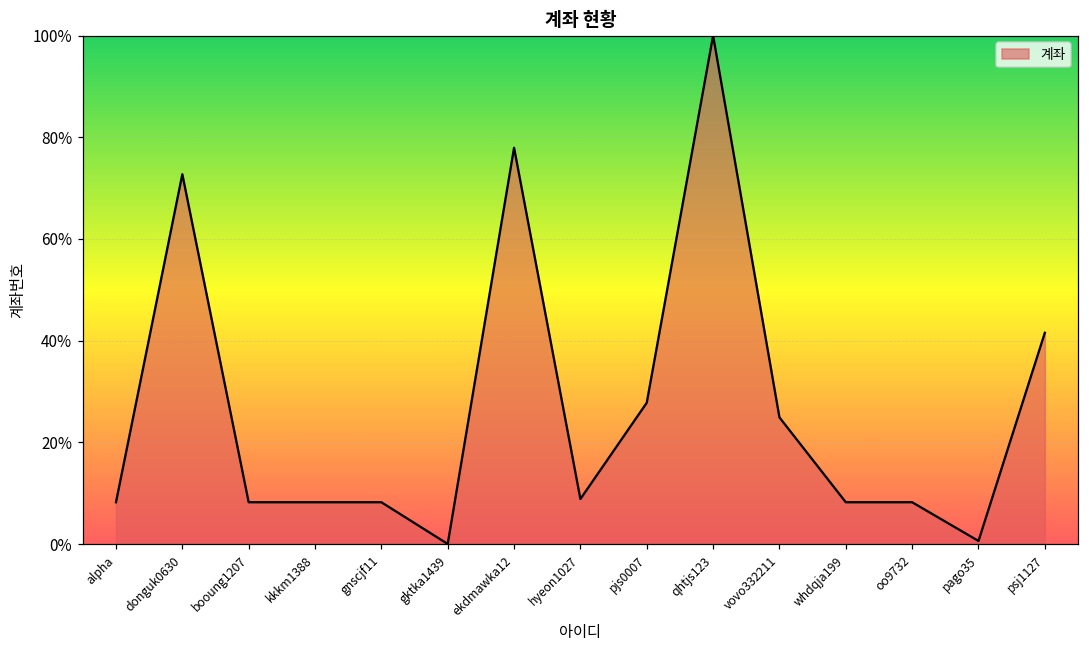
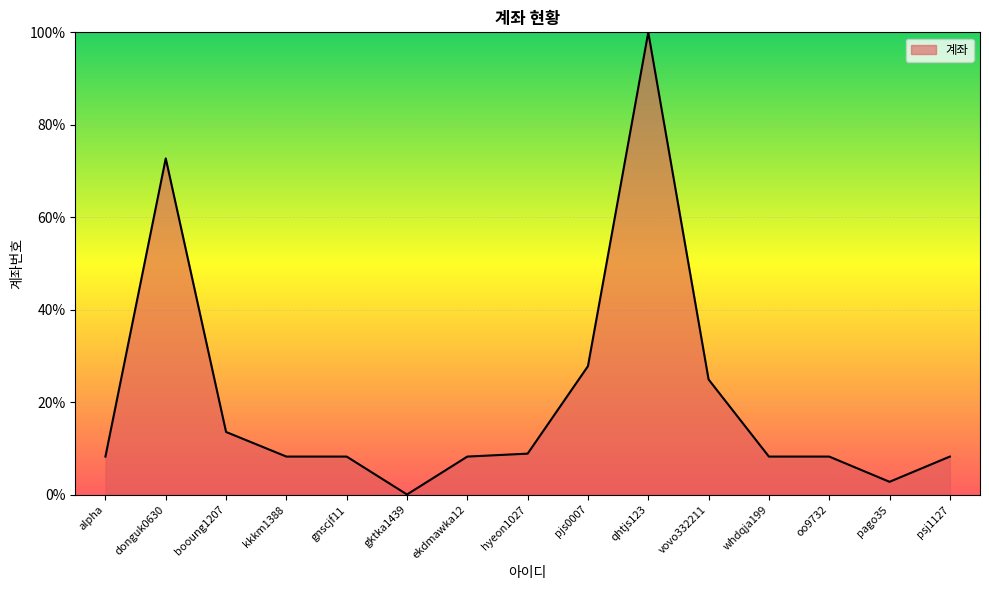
booung1207: 8% -> 14%
ekdmawka12: 78% -> 8%
pago35: 1% -> 3%
psj1127: 42% -> 8%
